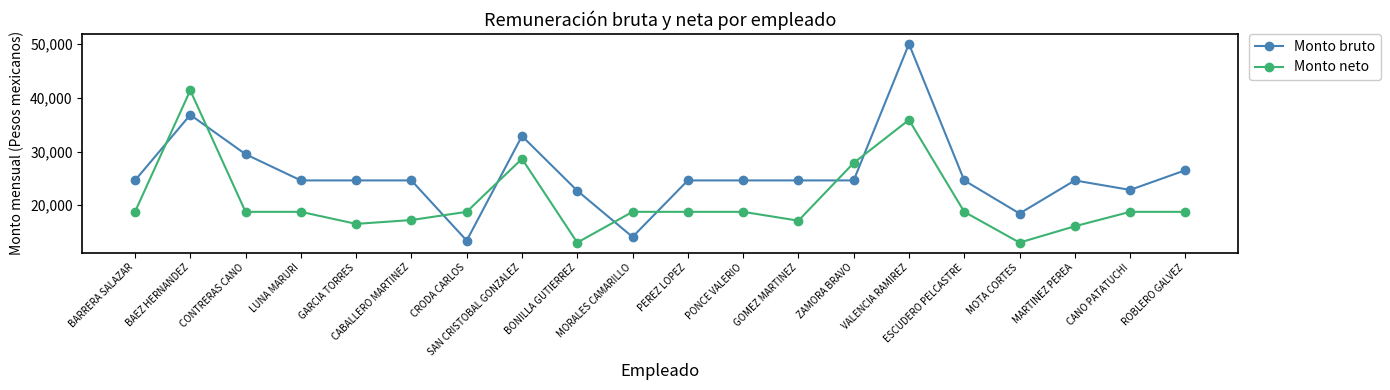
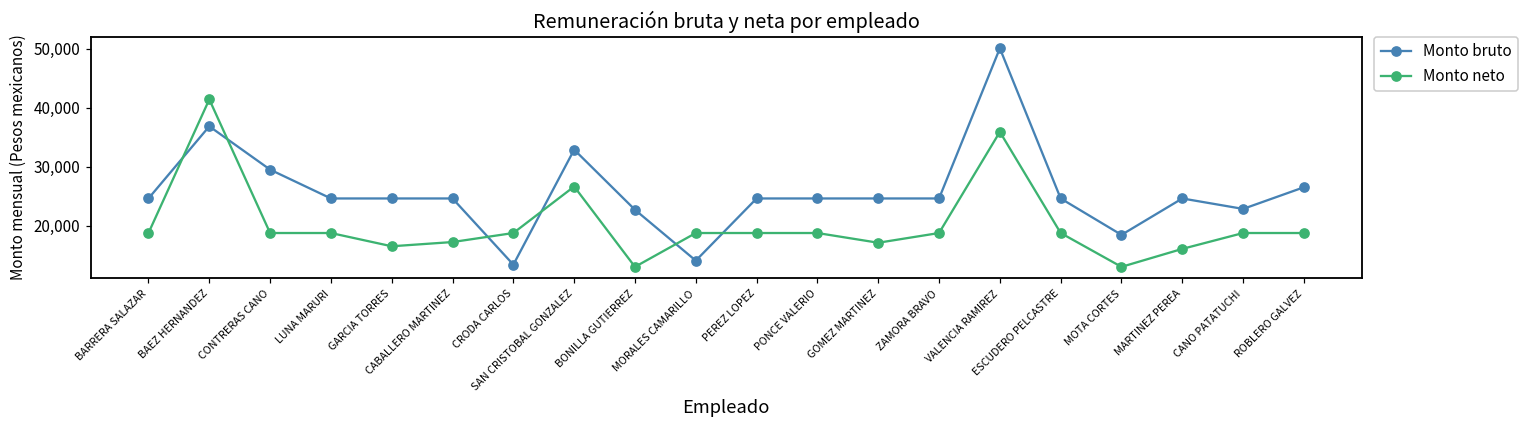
Monto neto, SAN CRISTOBAL GONZALEZ: 29,000 -> 27,000
Monto neto, ZAMORA BRAVO: 28,000 -> 19,000
